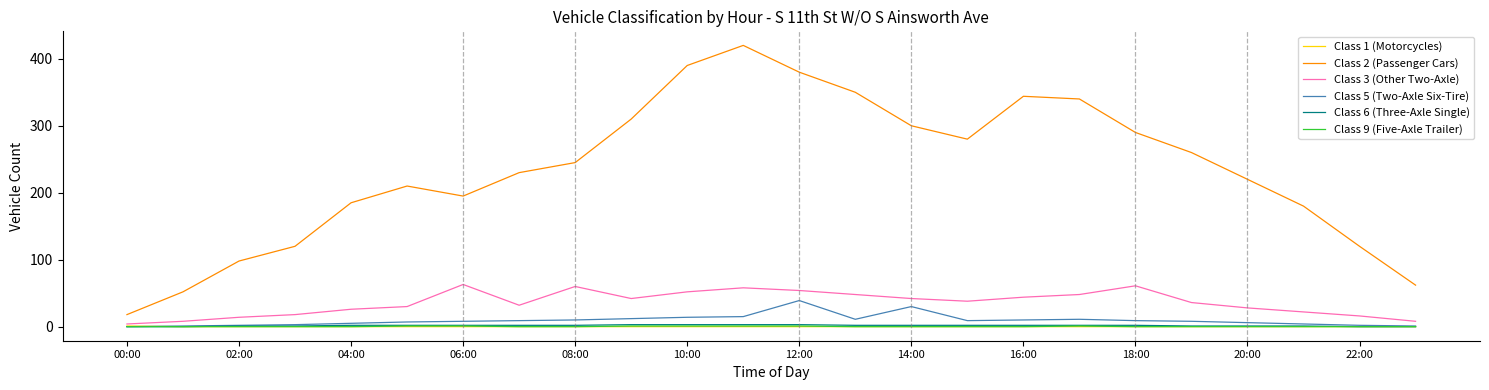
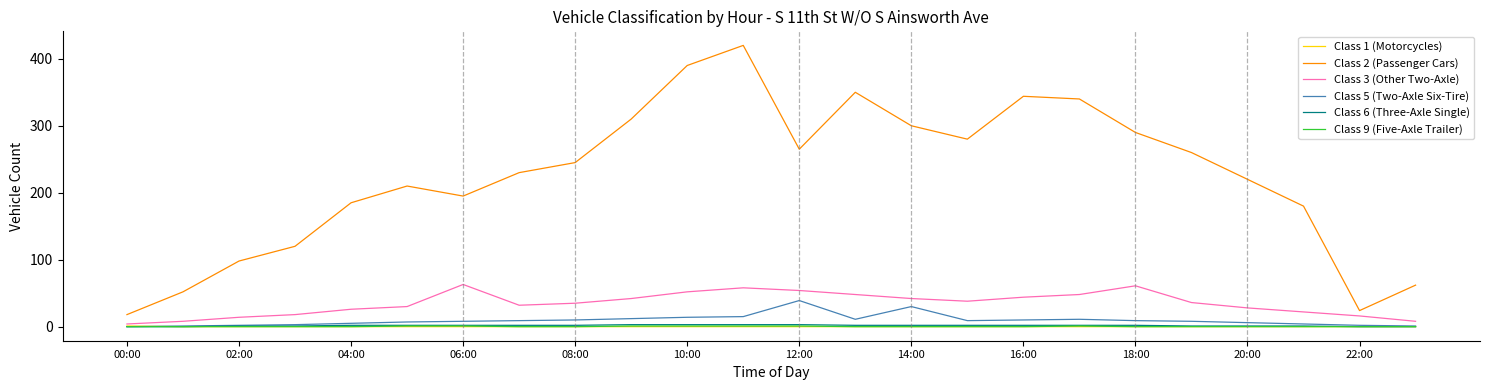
Class 3 (Other Two-Axle), 08:00: 60 -> 40
Class 2 (Passenger Cars), 12:00: 380 -> 270
Class 2 (Passenger Cars), 22:00: 120 -> 20
